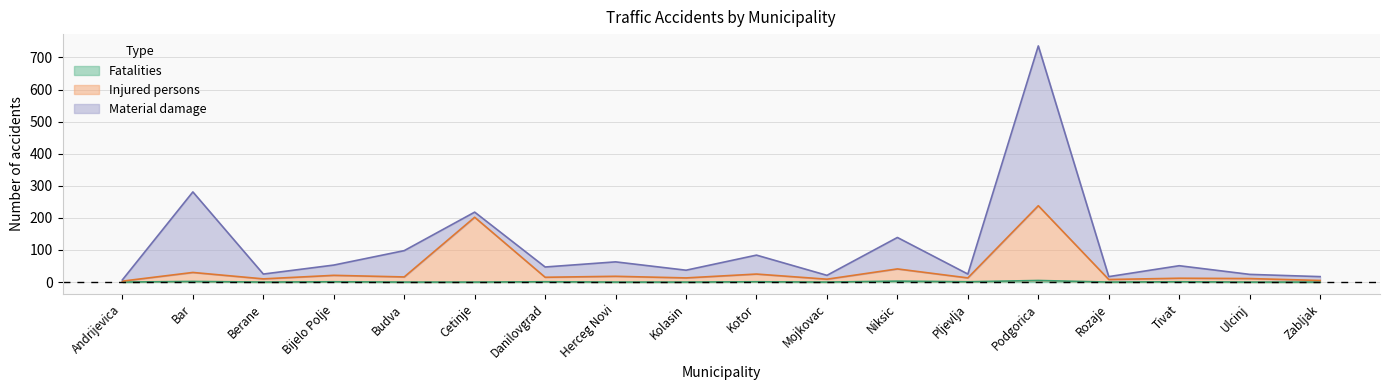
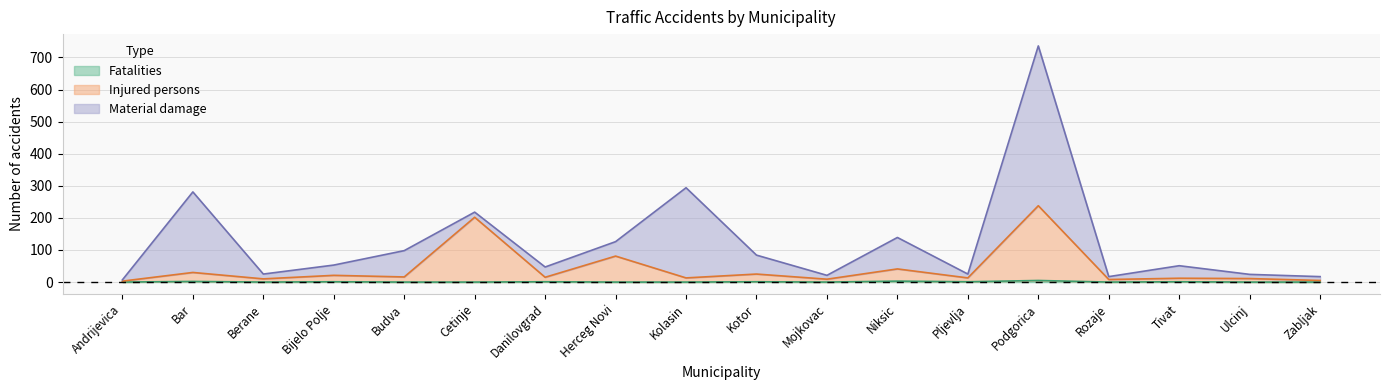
Injured persons, Herceg Novi: 20 -> 80
Material damage, Kolasin: 20 -> 280
